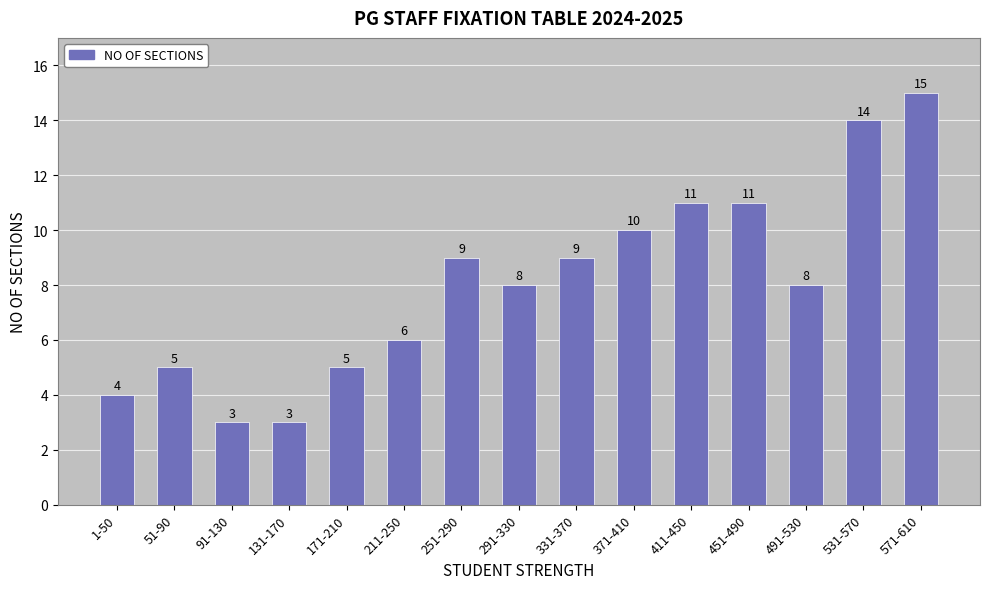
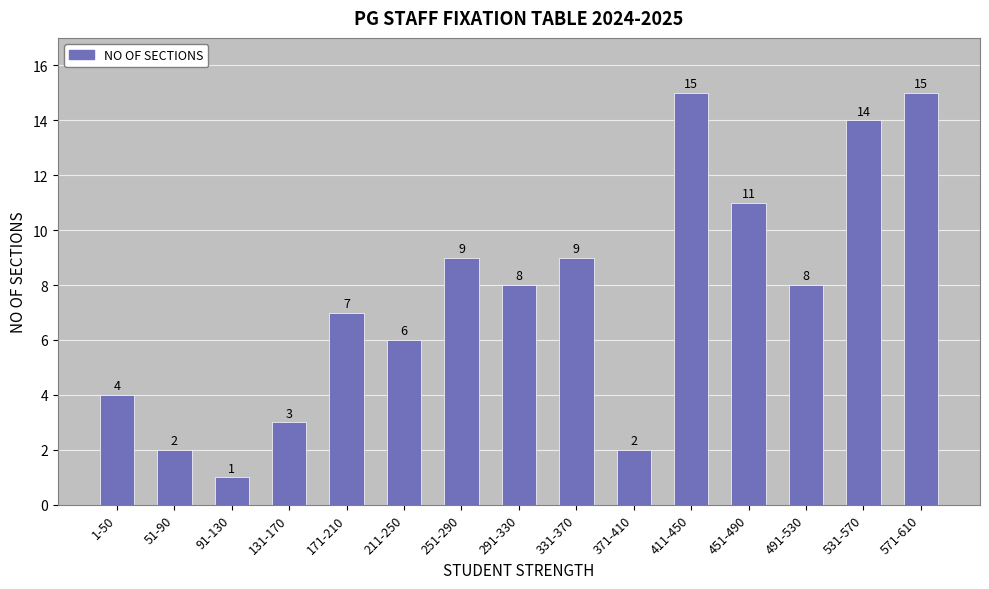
51-90: 5 -> 2
91-130: 3 -> 1
171-210: 5 -> 7
371-410: 10 -> 2
411-450: 11 -> 15
